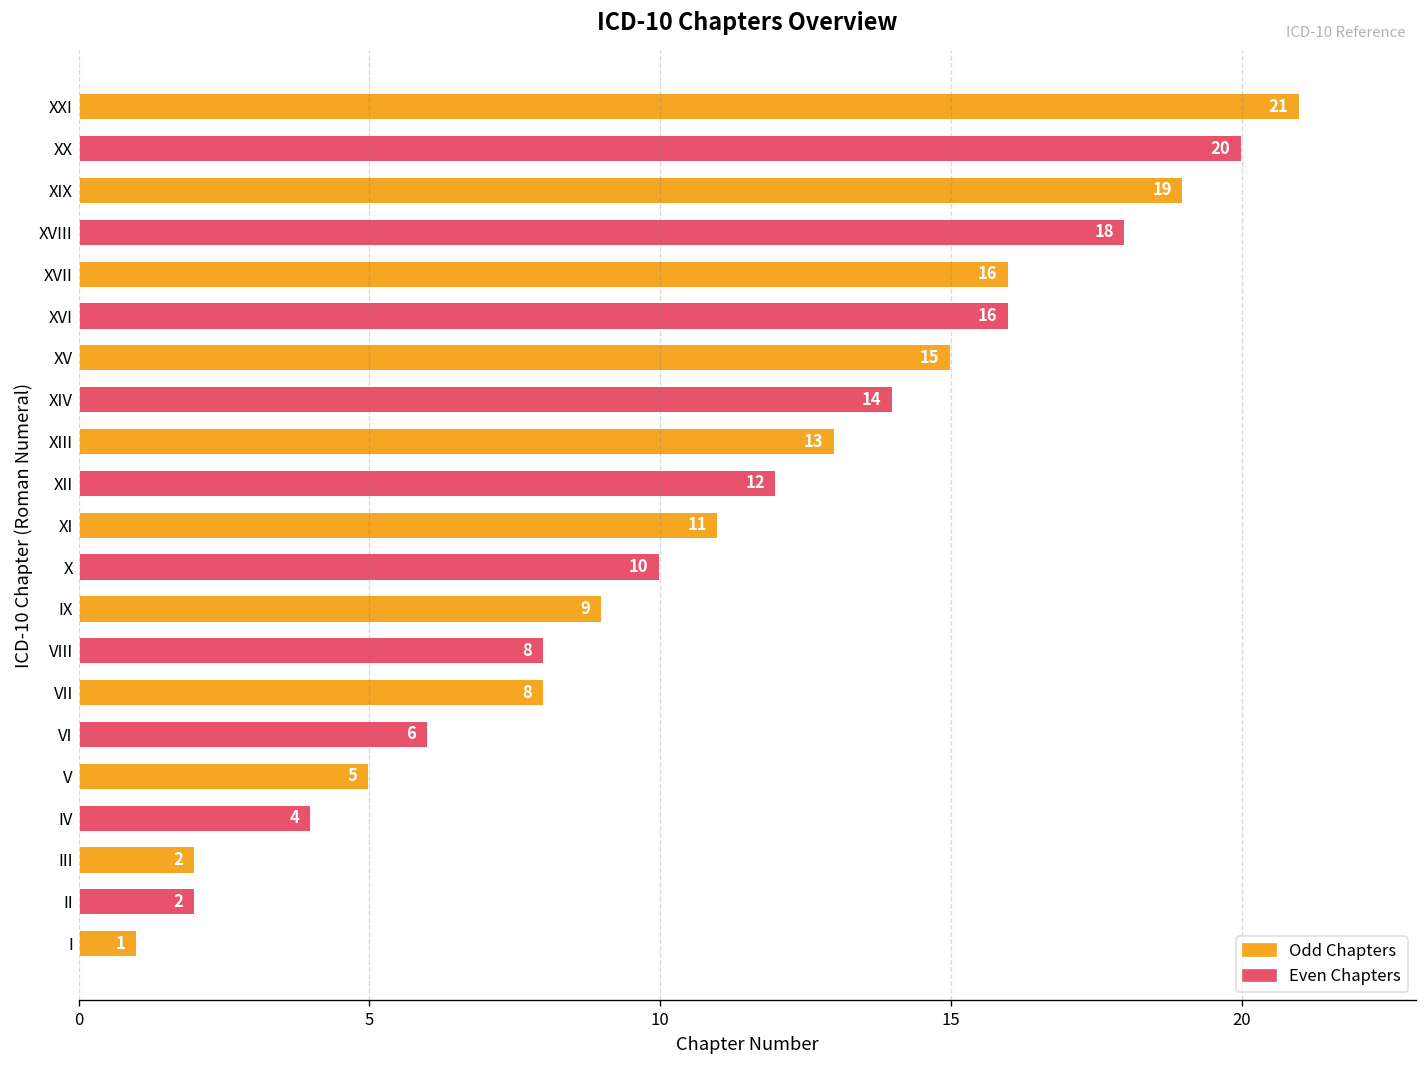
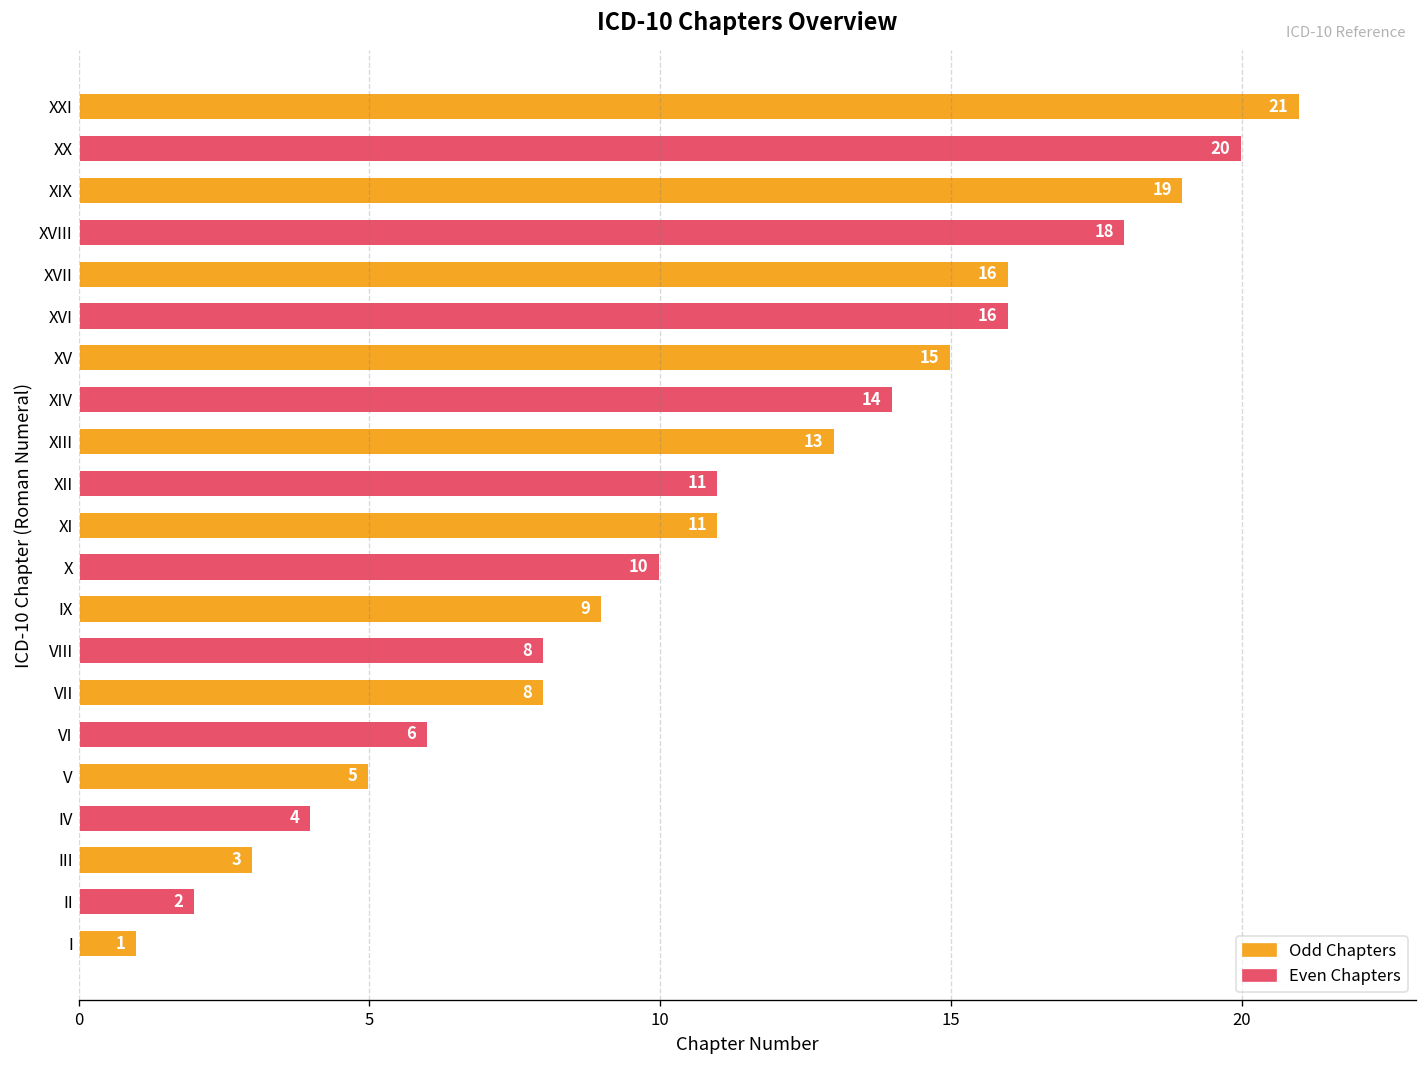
XII: 12 -> 11
III: 2 -> 3
